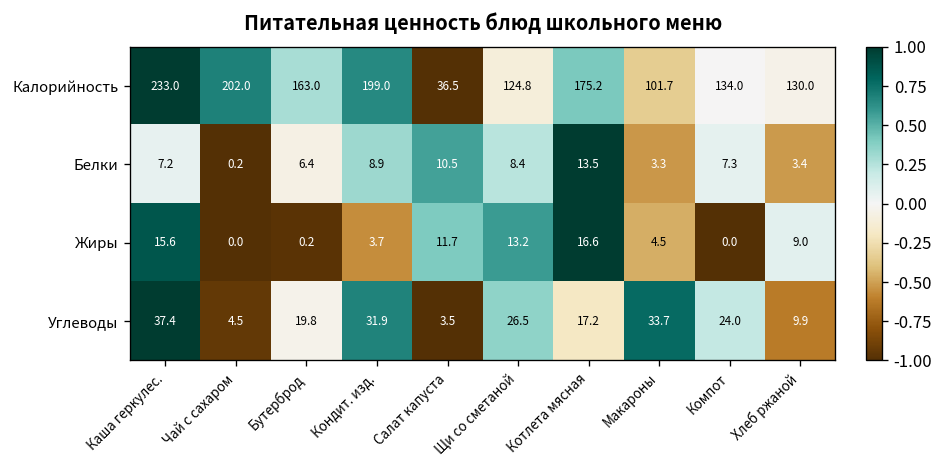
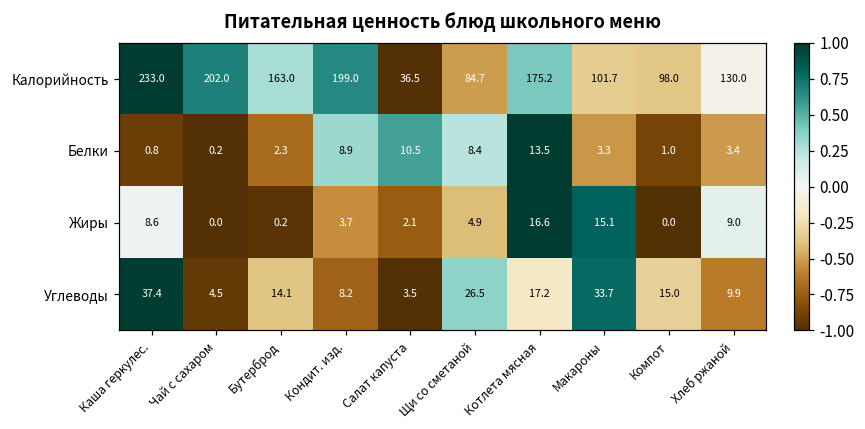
Калорийность, Щи со сметаной: 124.8 -> 84.7
Калорийность, Компот: 134.0 -> 98.0
Белки, Каша геркулес.: 7.2 -> 0.8
Белки, Бутерброд: 6.4 -> 2.3
Белки, Компот: 7.3 -> 1.0
Жиры, Каша геркулес.: 15.6 -> 8.6
Жиры, Салат капуста: 11.7 -> 2.1
Жиры, Щи со сметаной: 13.2 -> 4.9
Жиры, Макароны: 4.5 -> 15.1
Углеводы, Бутерброд: 19.8 -> 14.1
Углеводы, Кондит. изд.: 31.9 -> 8.2
Углеводы, Компот: 24.0 -> 15.0
